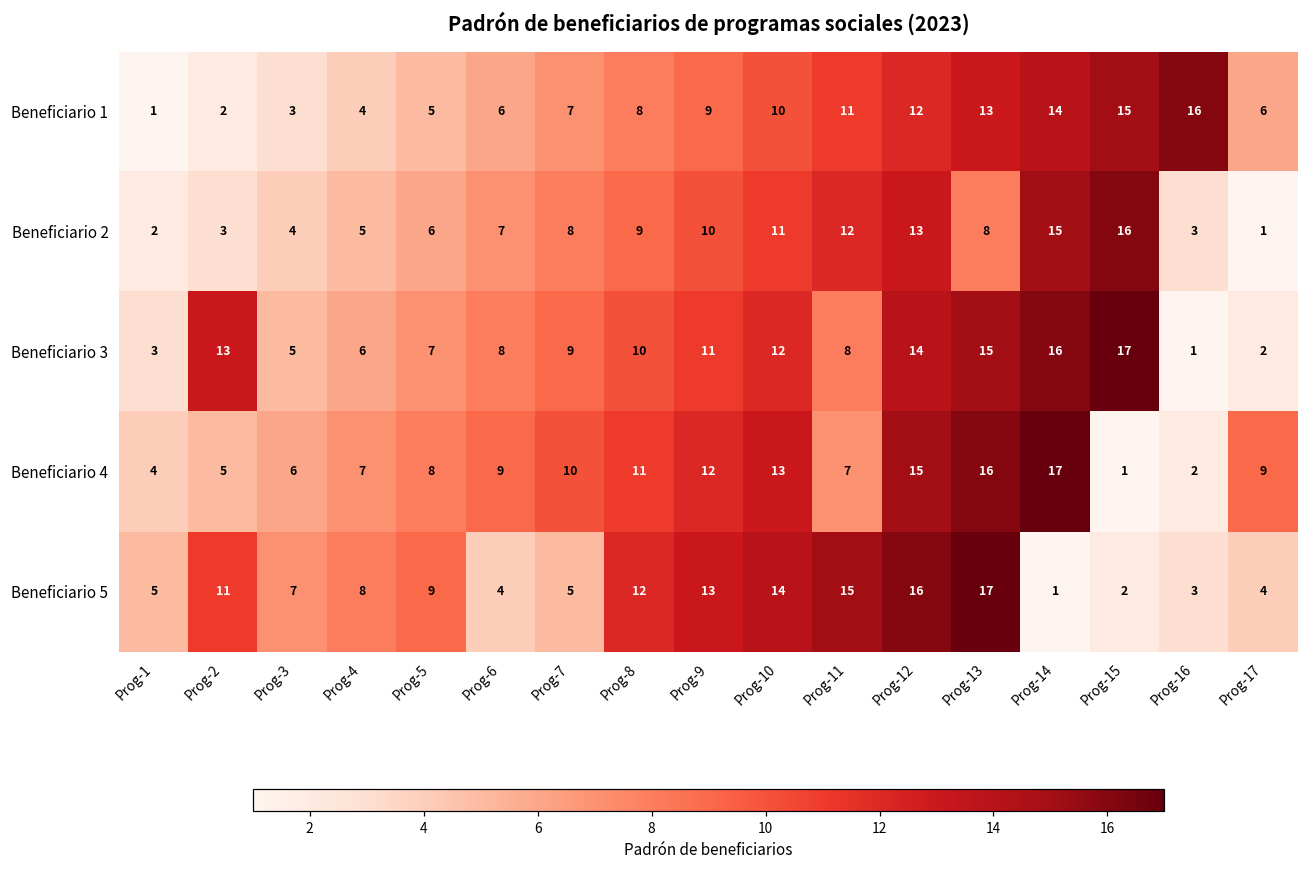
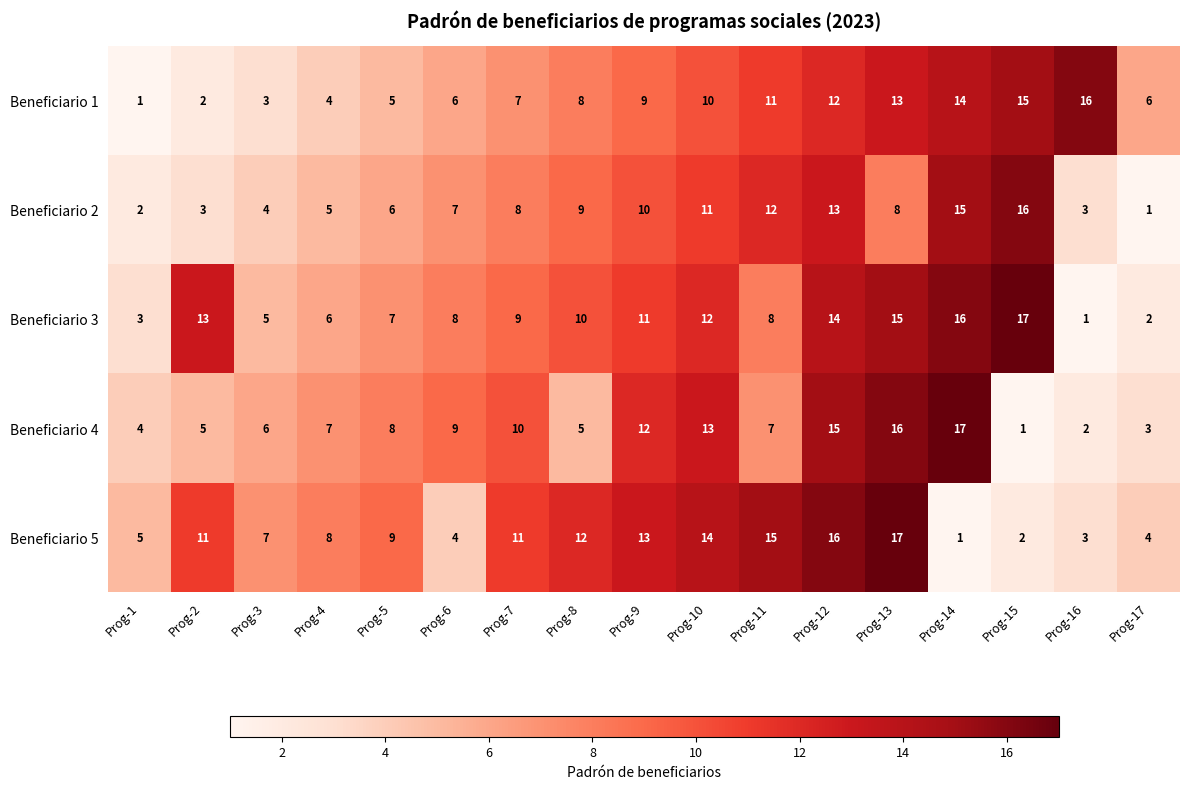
Beneficiario 4, Prog-8: 11 -> 5
Beneficiario 4, Prog-17: 9 -> 3
Beneficiario 5, Prog-7: 5 -> 11
